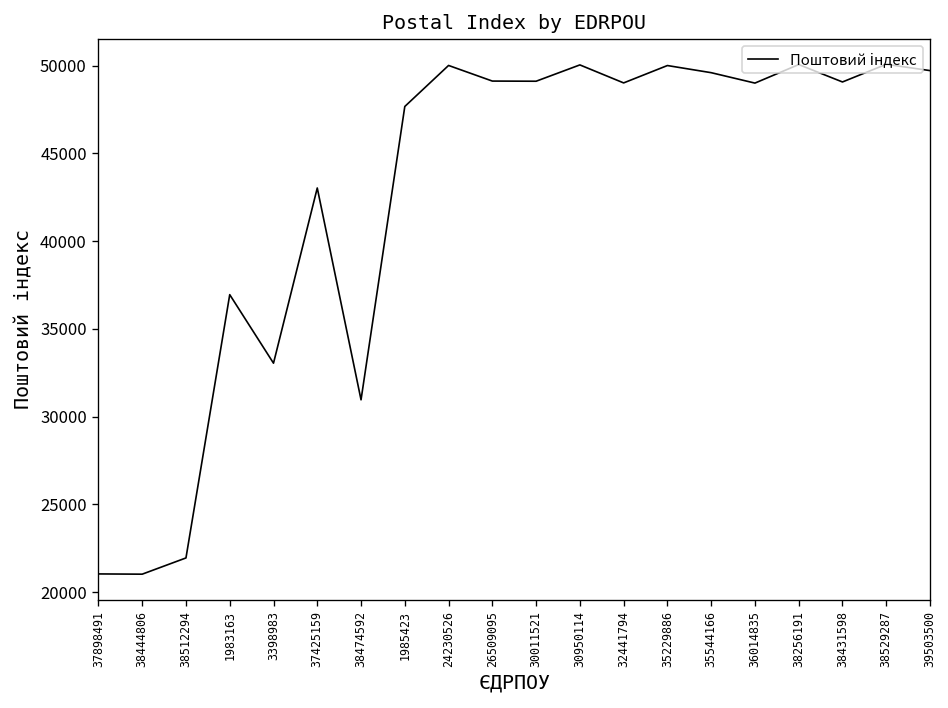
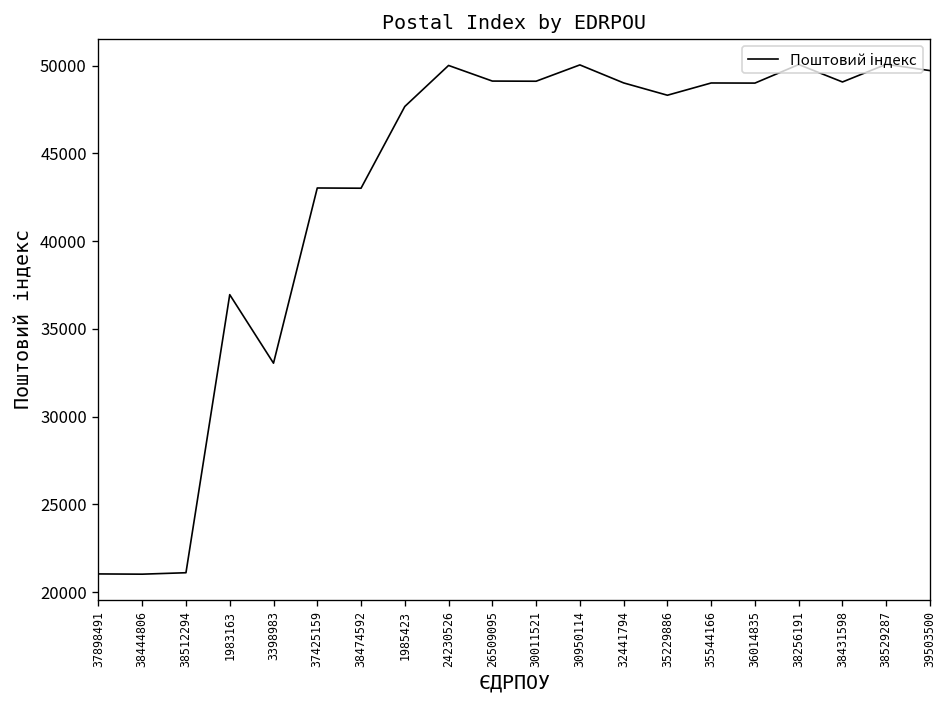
38512294: 21900 -> 21100
38474592: 31000 -> 43000
35229886: 50000 -> 48300
35544166: 49600 -> 49000
